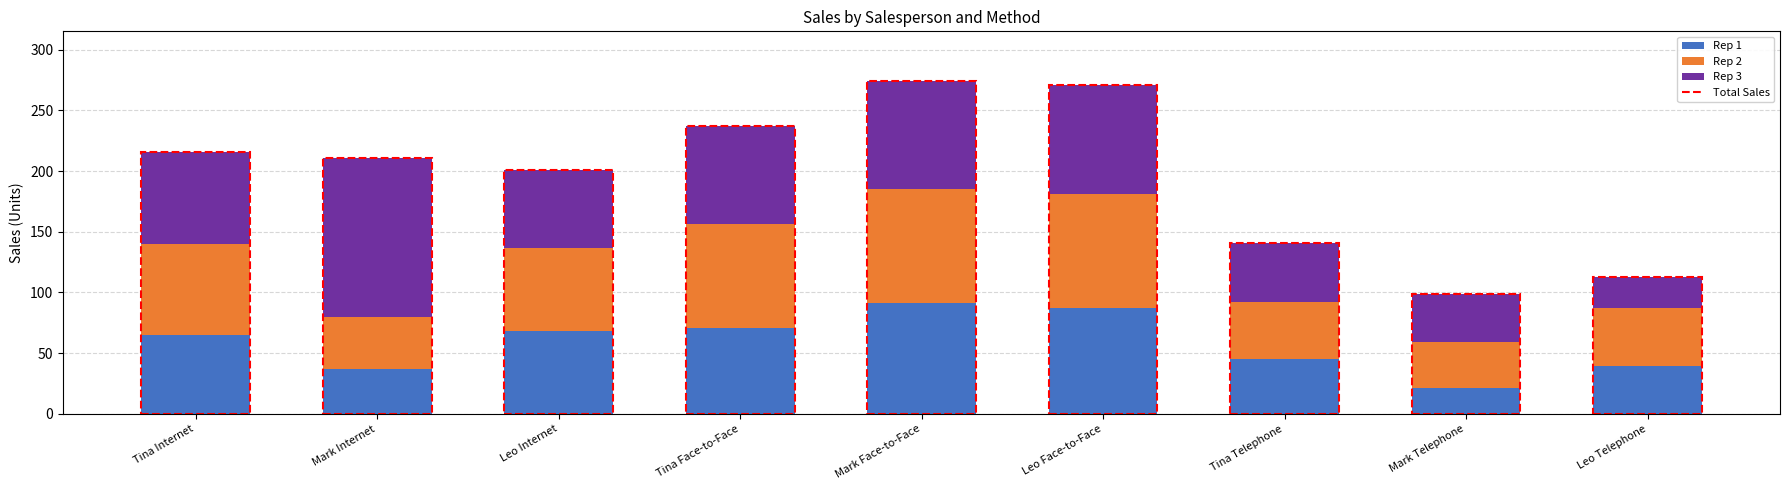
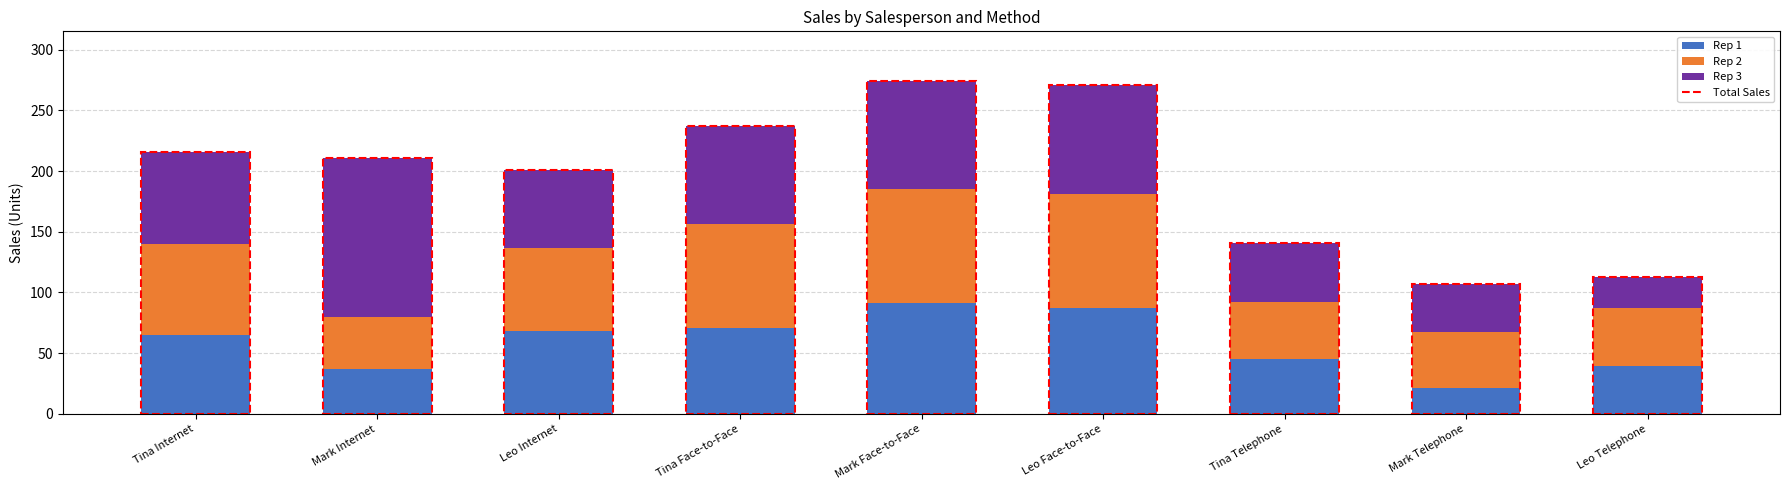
Rep 2, Mark Telephone: 38 -> 46
